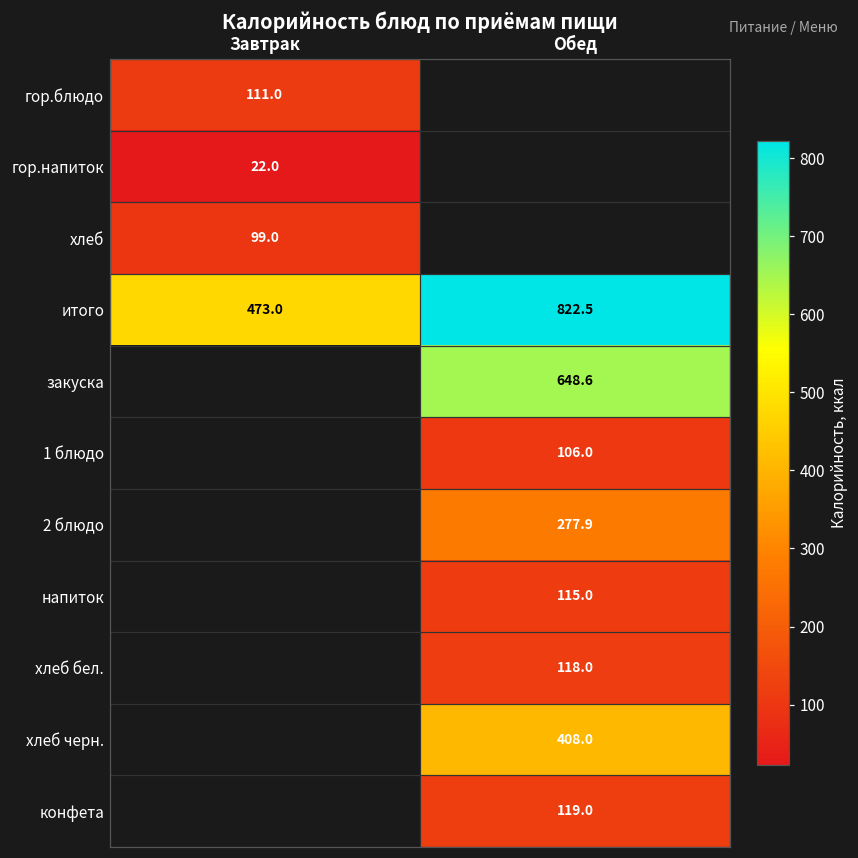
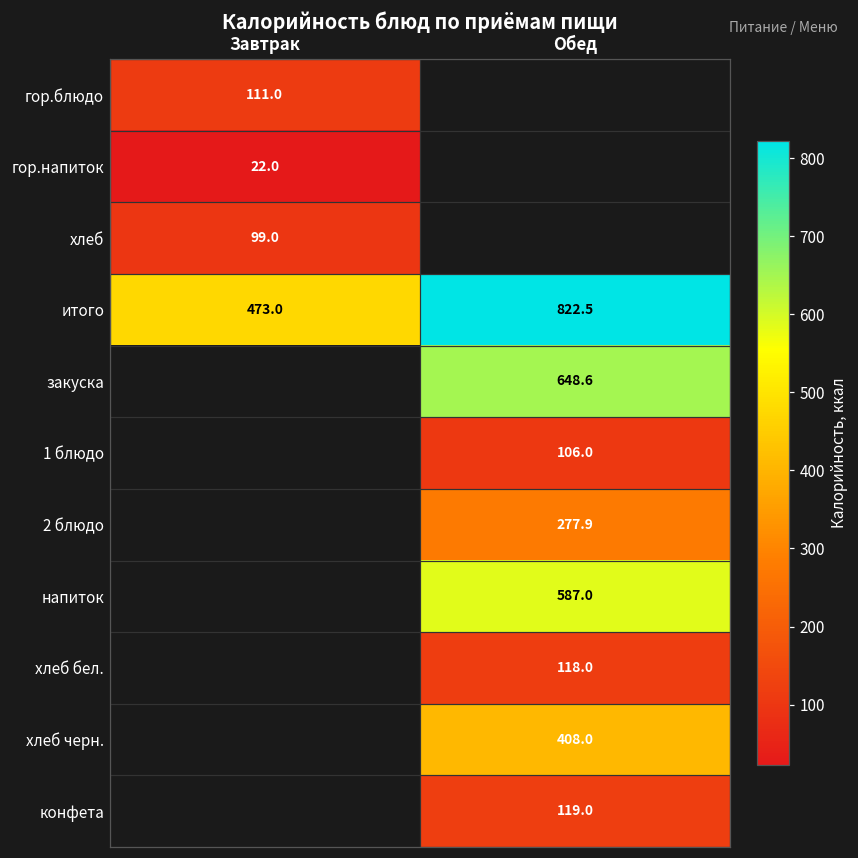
напиток, Обед: 115.0 -> 587.0
